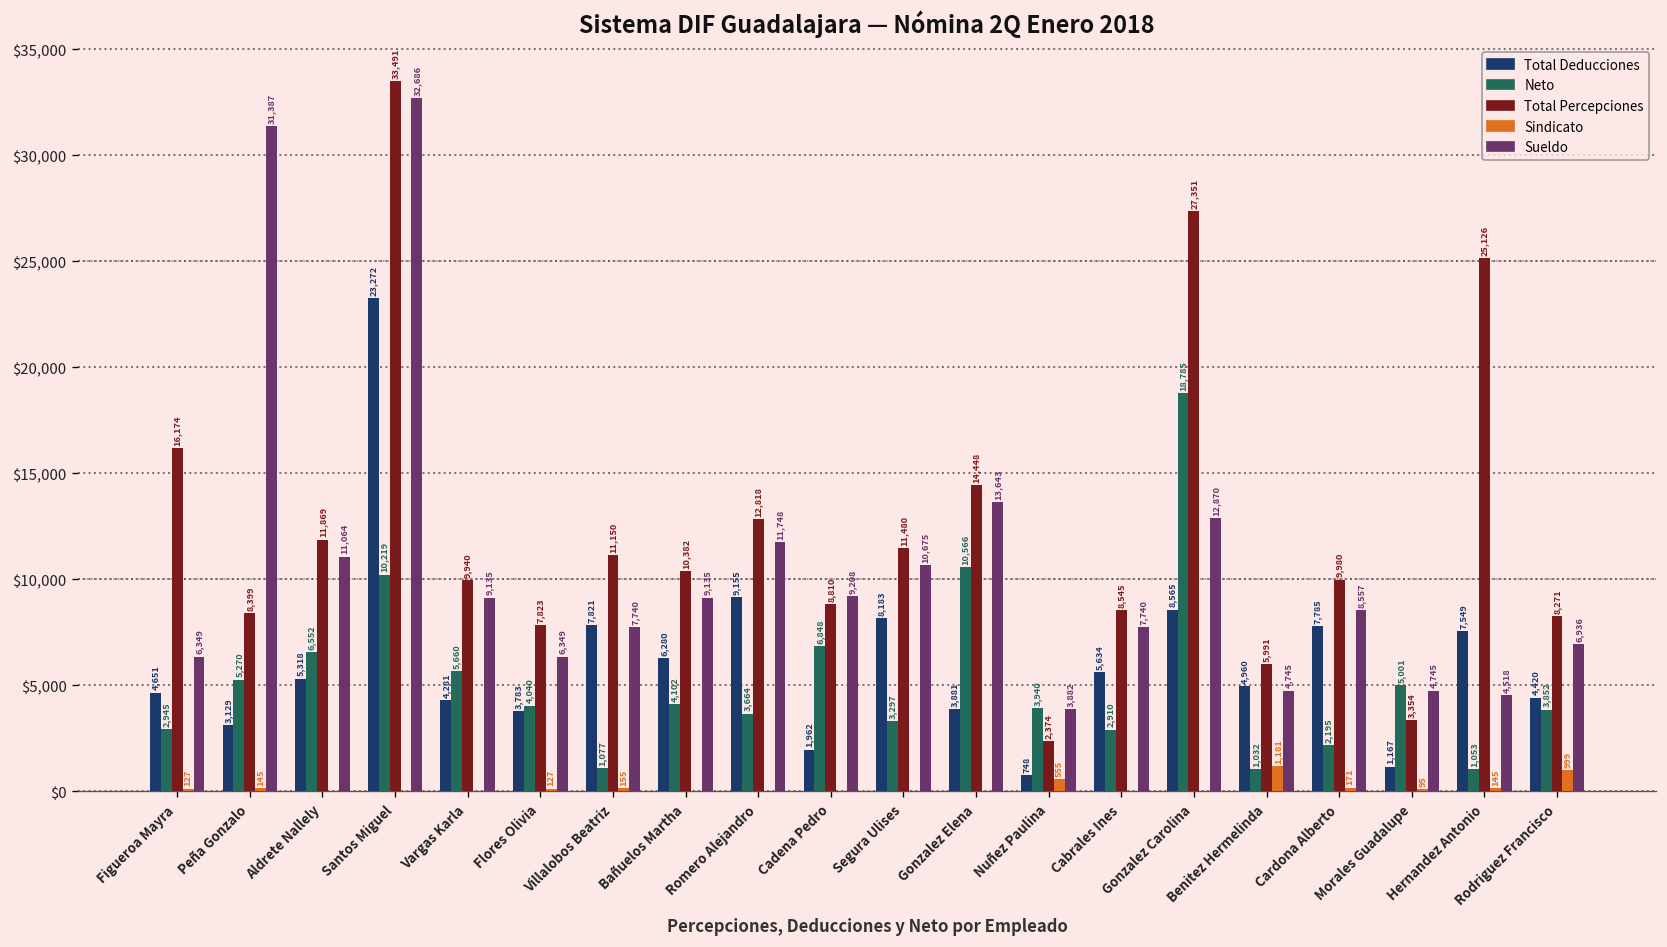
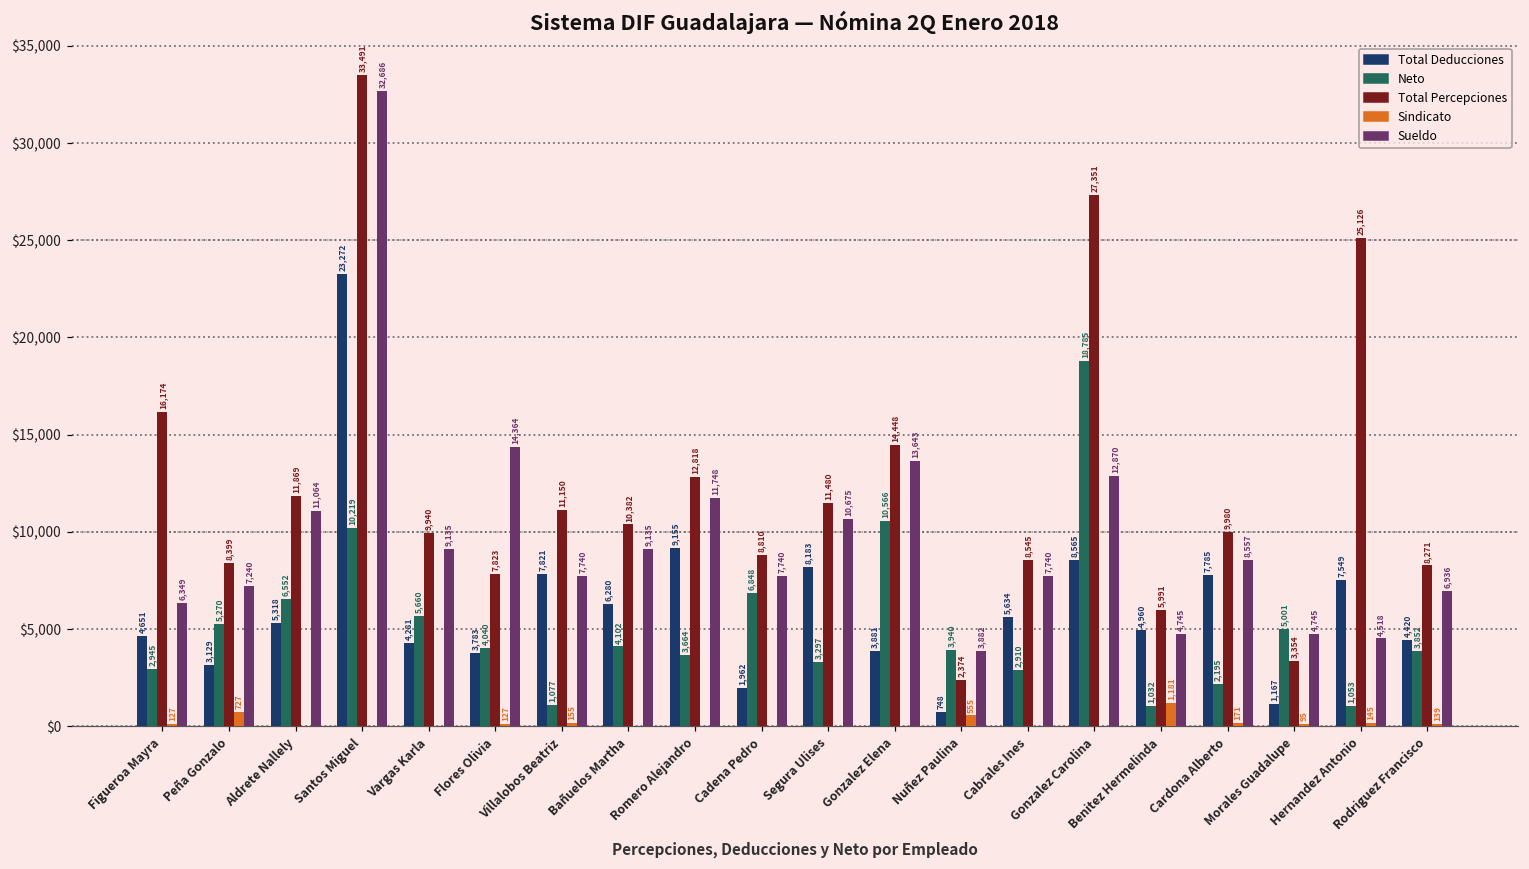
Sindicato, Peña Gonzalo: 145 -> 727
Sueldo, Peña Gonzalo: 31,387 -> 7,240
Sueldo, Flores Olivia: 6,349 -> 14,364
Sueldo, Cadena Pedro: 9,208 -> 7,740
Sindicato, Rodriguez Francisco: 999 -> 139
